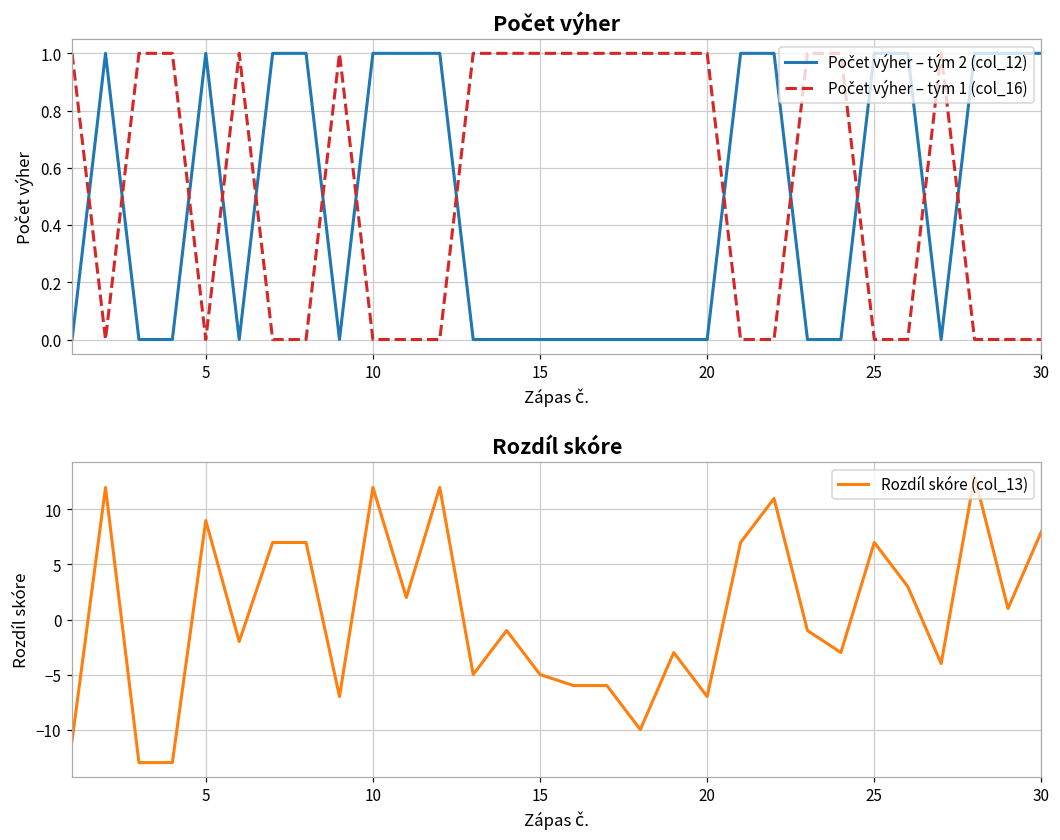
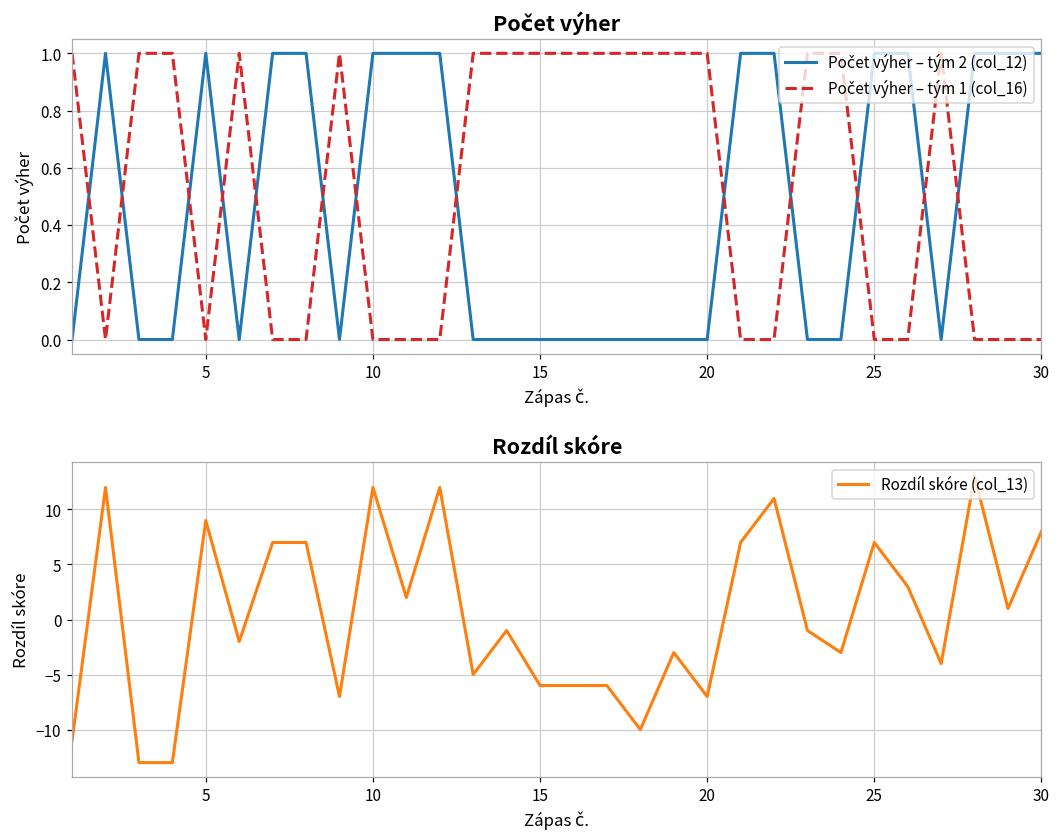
Rozdíl skóre, 15: -5 -> -6
